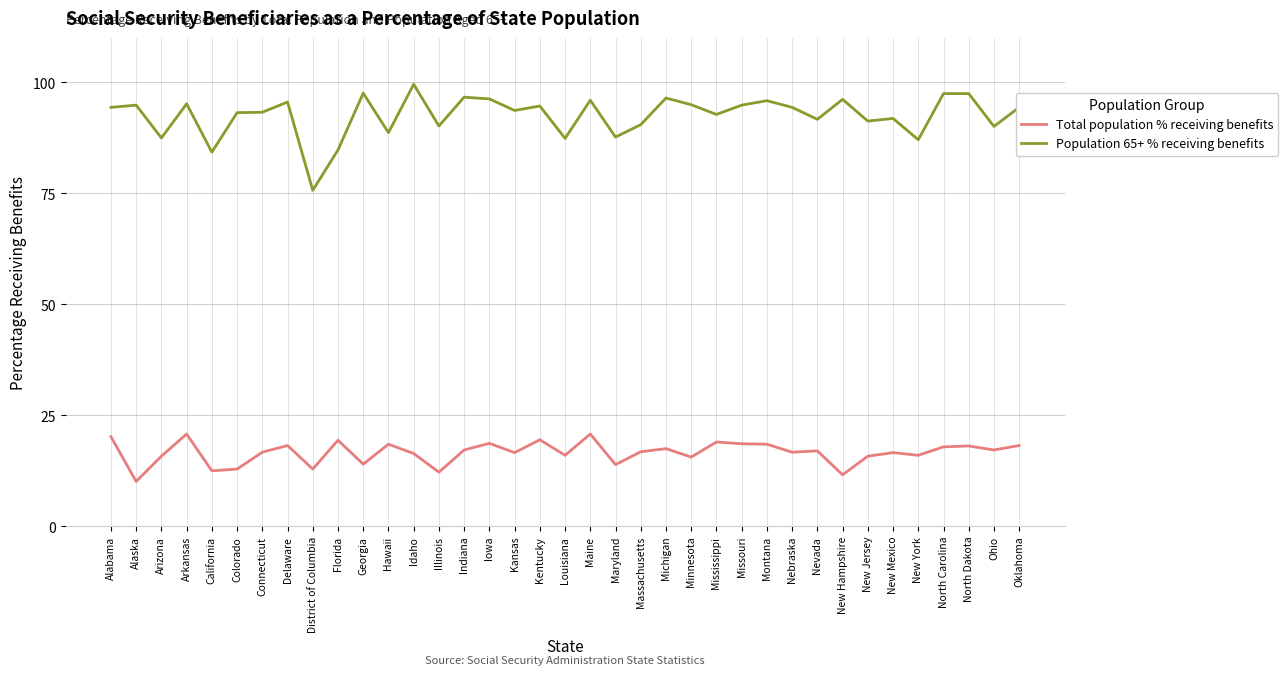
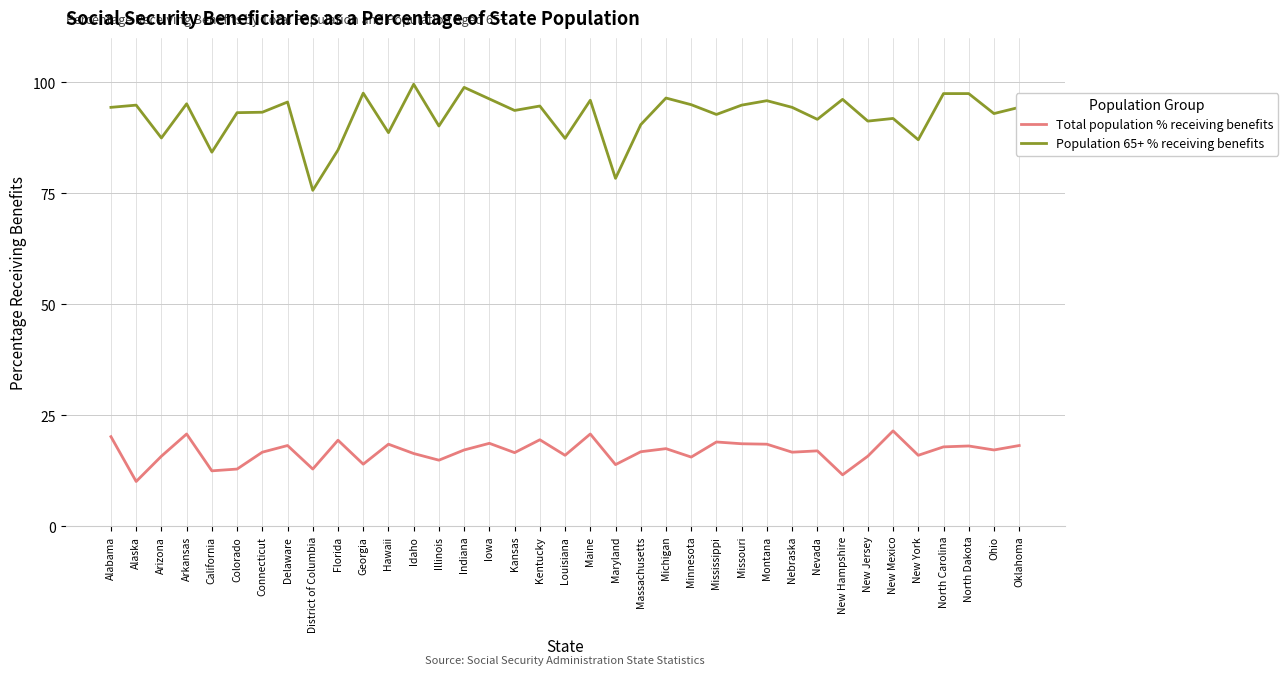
Total population % receiving benefits, Illinois: 12 -> 15
Population 65+ % receiving benefits, Indiana: 97 -> 99
Population 65+ % receiving benefits, Maryland: 88 -> 78
Total population % receiving benefits, New Mexico: 17 -> 22
Population 65+ % receiving benefits, Ohio: 90 -> 93
